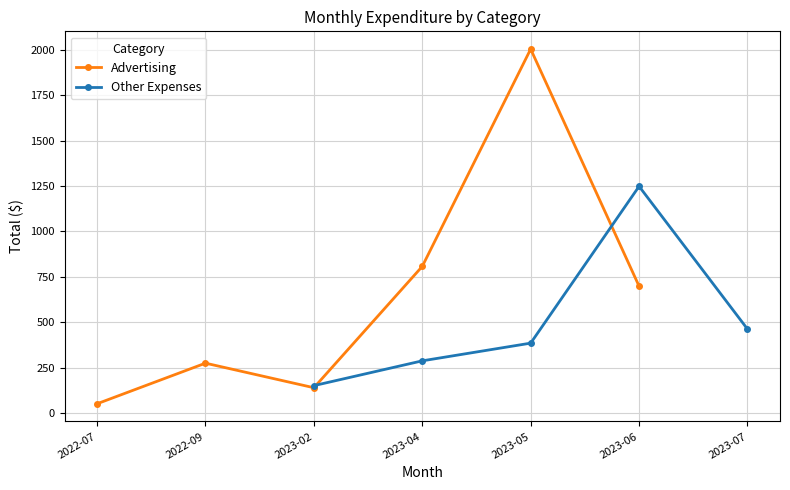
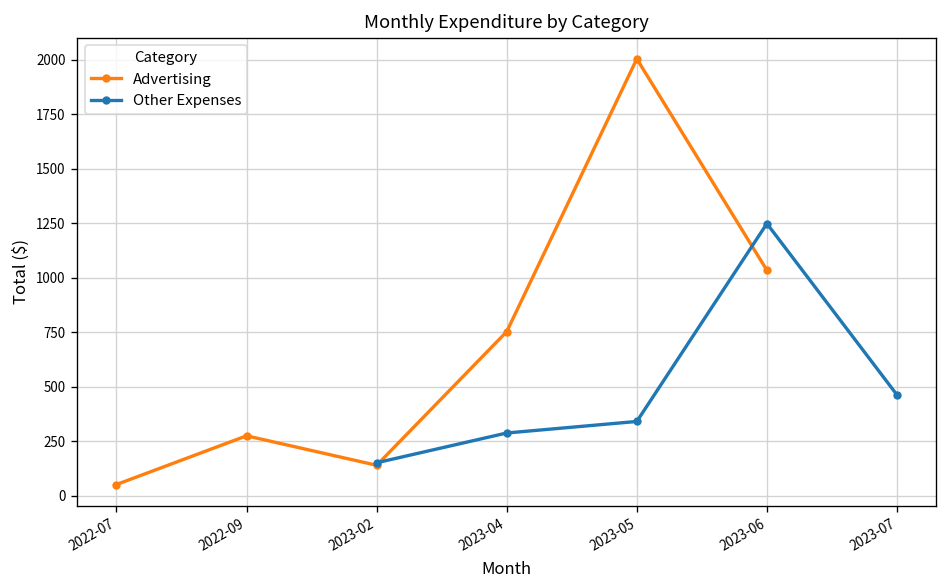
Advertising, 2023-04: 810 -> 750
Other Expenses, 2023-05: 390 -> 340
Advertising, 2023-06: 700 -> 1030
